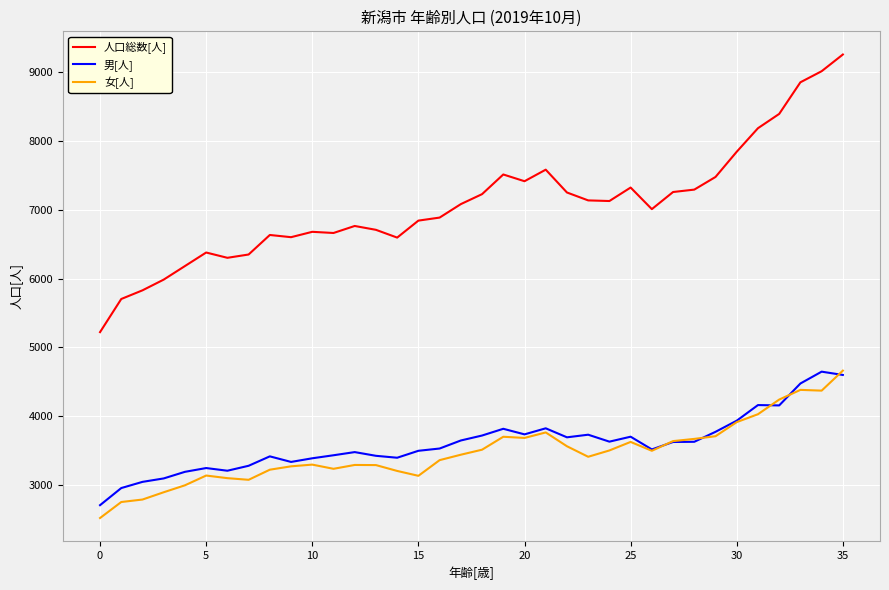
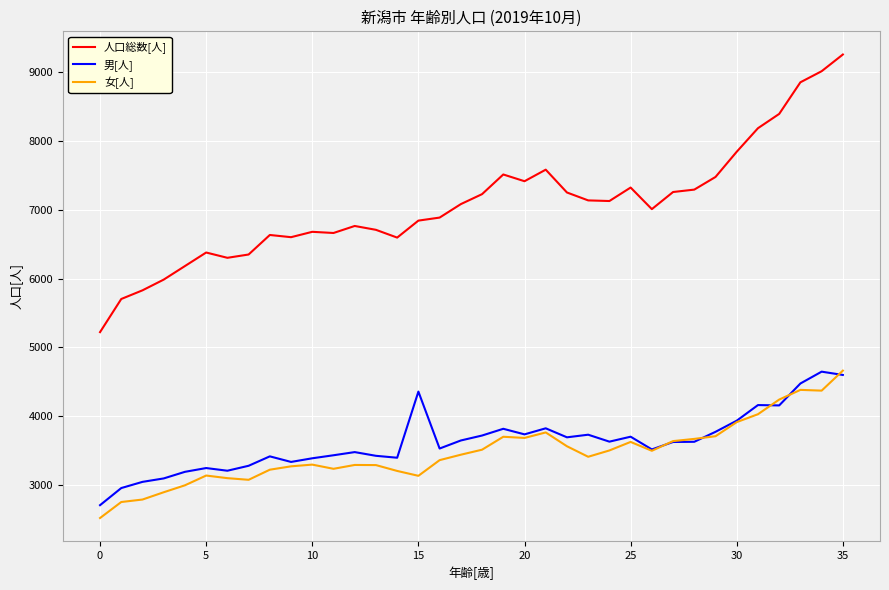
男[人], 15: 3500 -> 4400
